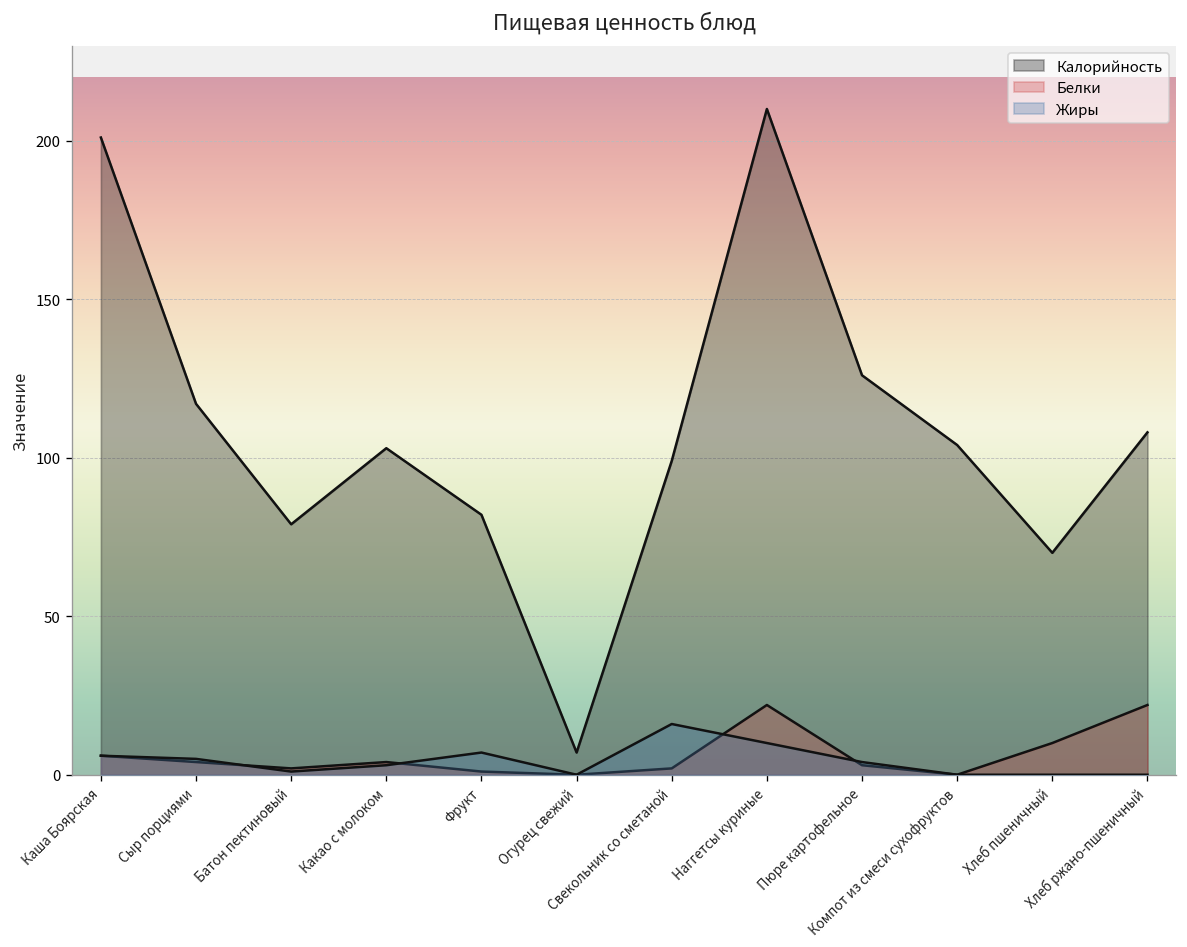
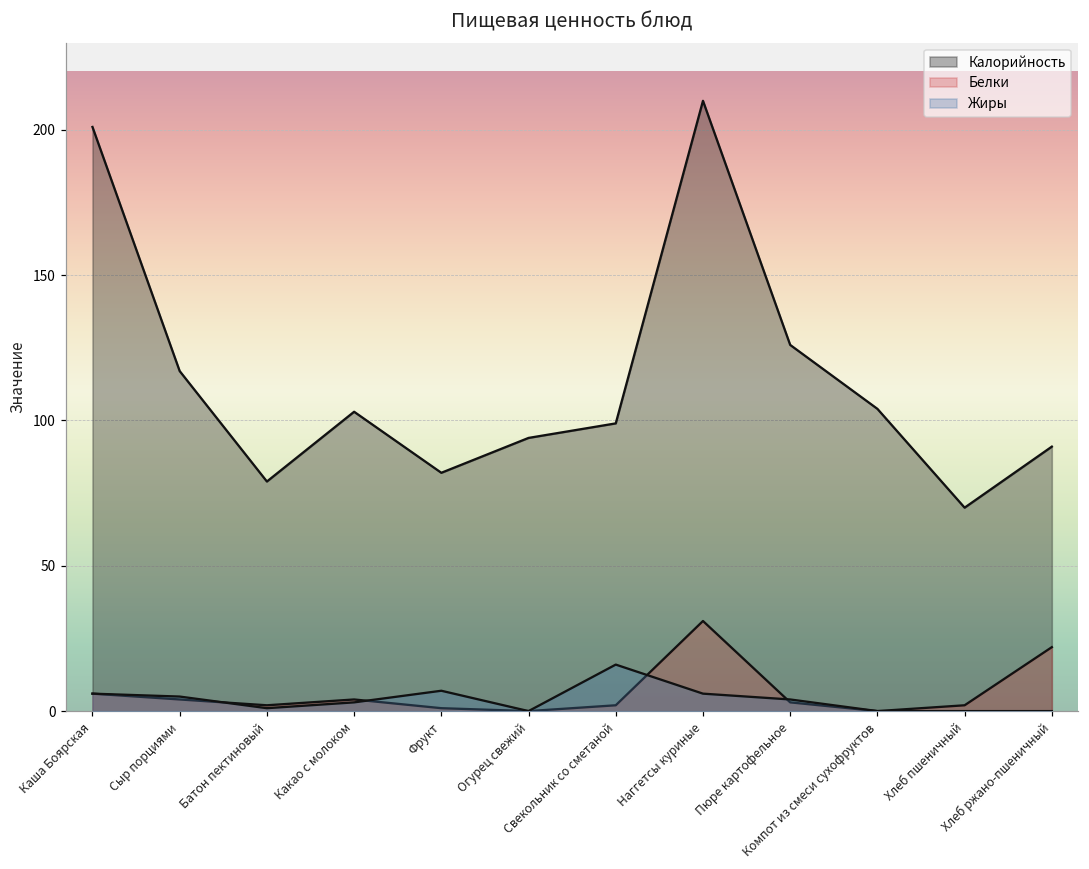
Калорийность, Огурец свежий: 7 -> 94
Белки, Наггетсы куриные: 22 -> 31
Жиры, Наггетсы куриные: 10 -> 6
Белки, Хлеб пшеничный: 10 -> 2
Калорийность, Хлеб ржано-пшеничный: 108 -> 91
